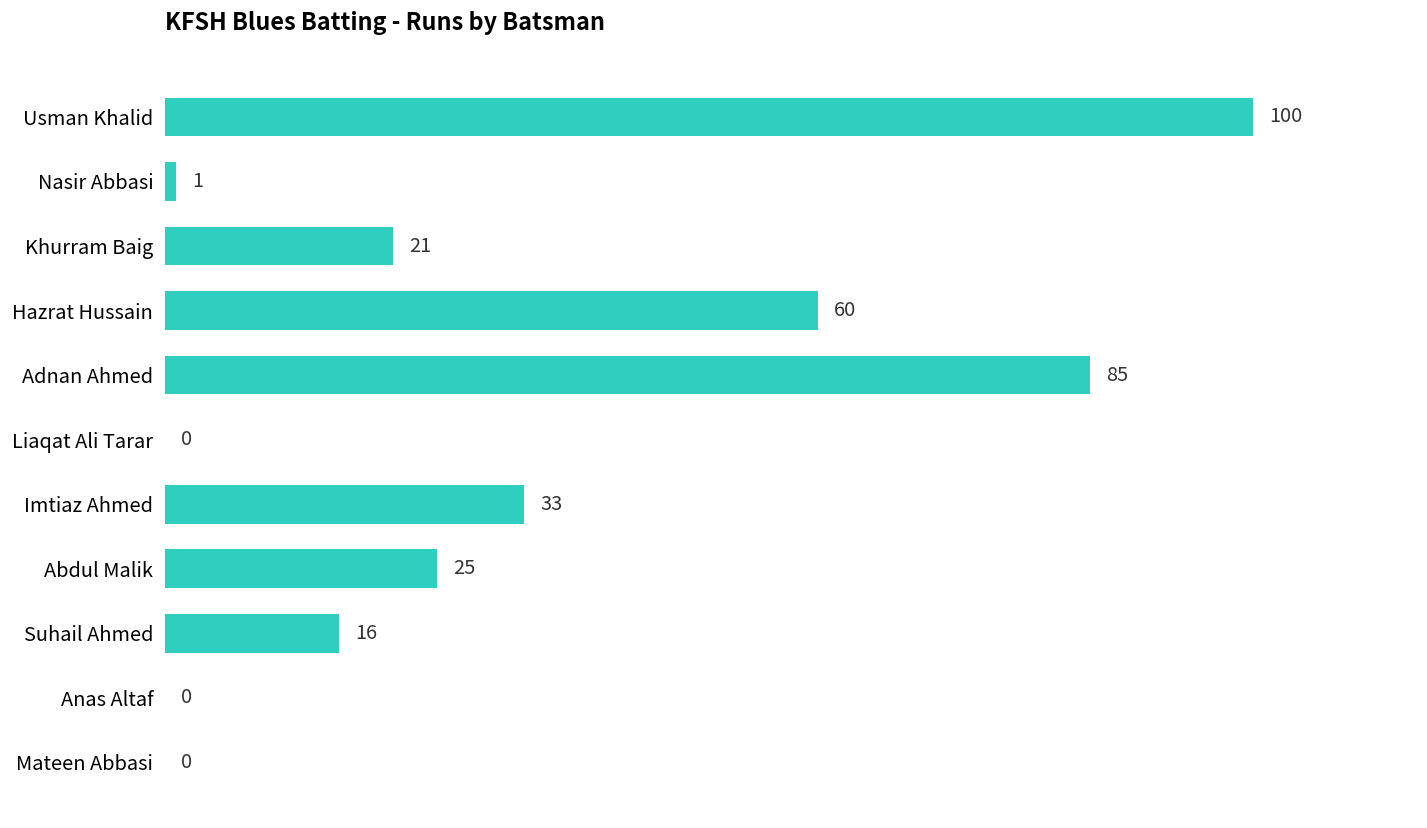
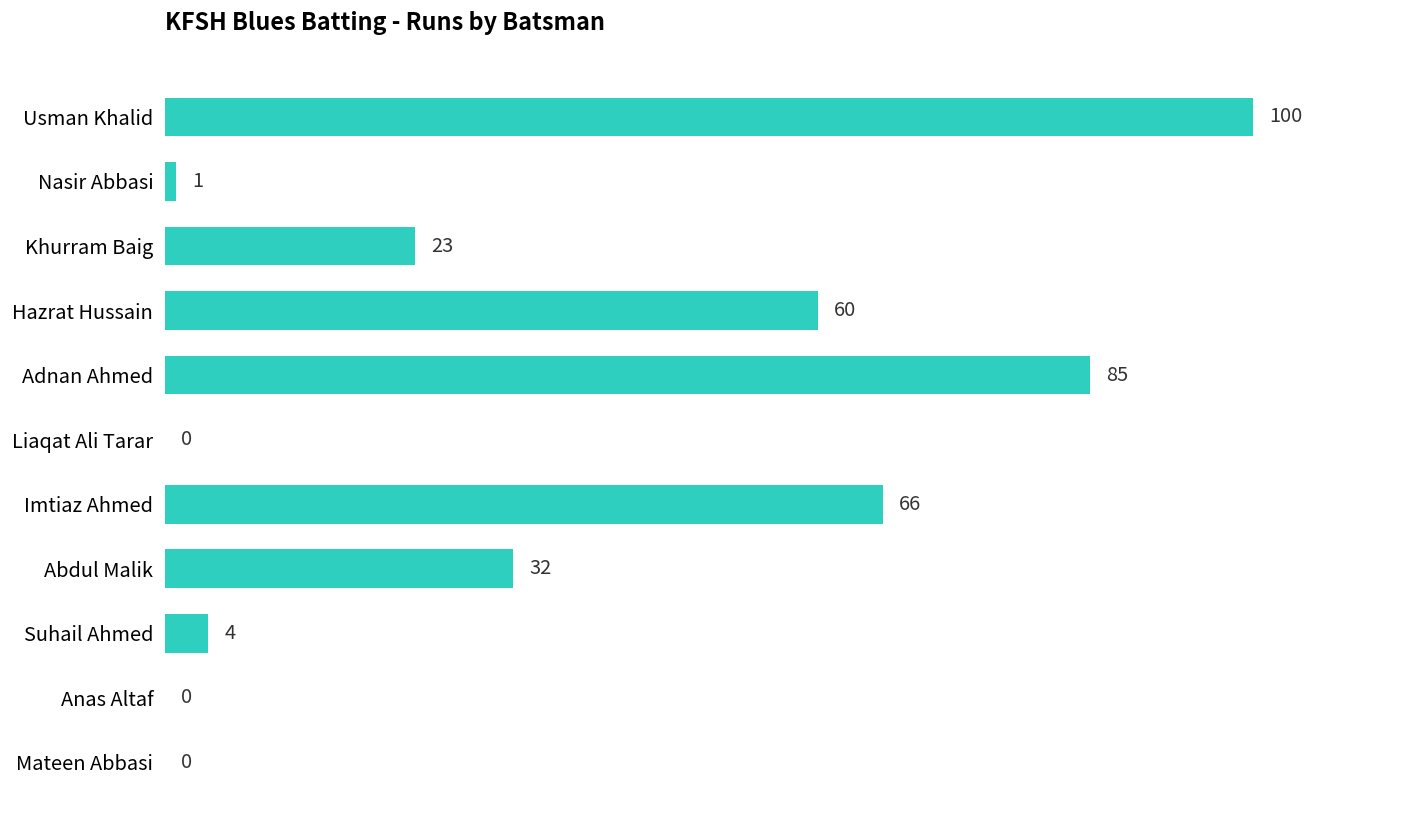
Khurram Baig: 21 -> 23
Imtiaz Ahmed: 33 -> 66
Abdul Malik: 25 -> 32
Suhail Ahmed: 16 -> 4
